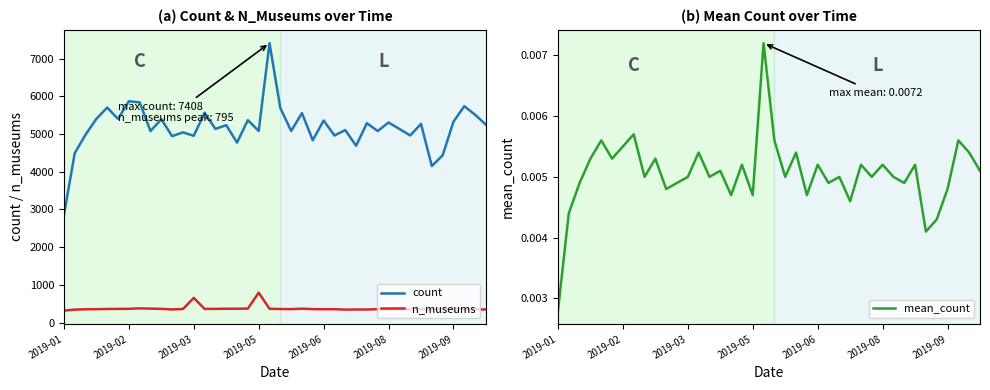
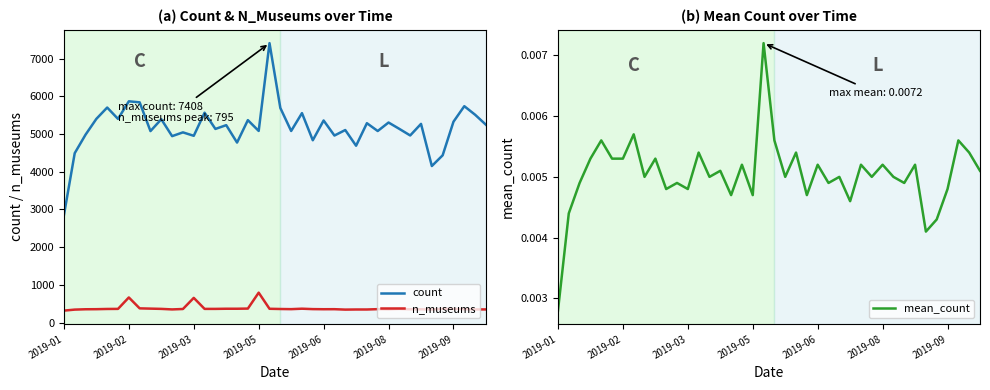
(a) Count & N_Museums over Time, n_museums, 2019-02: 400 -> 700
(b) Mean Count over Time, 2019-02: 0.0055 -> 0.0053
(b) Mean Count over Time, 2019-03: 0.0050 -> 0.0048
